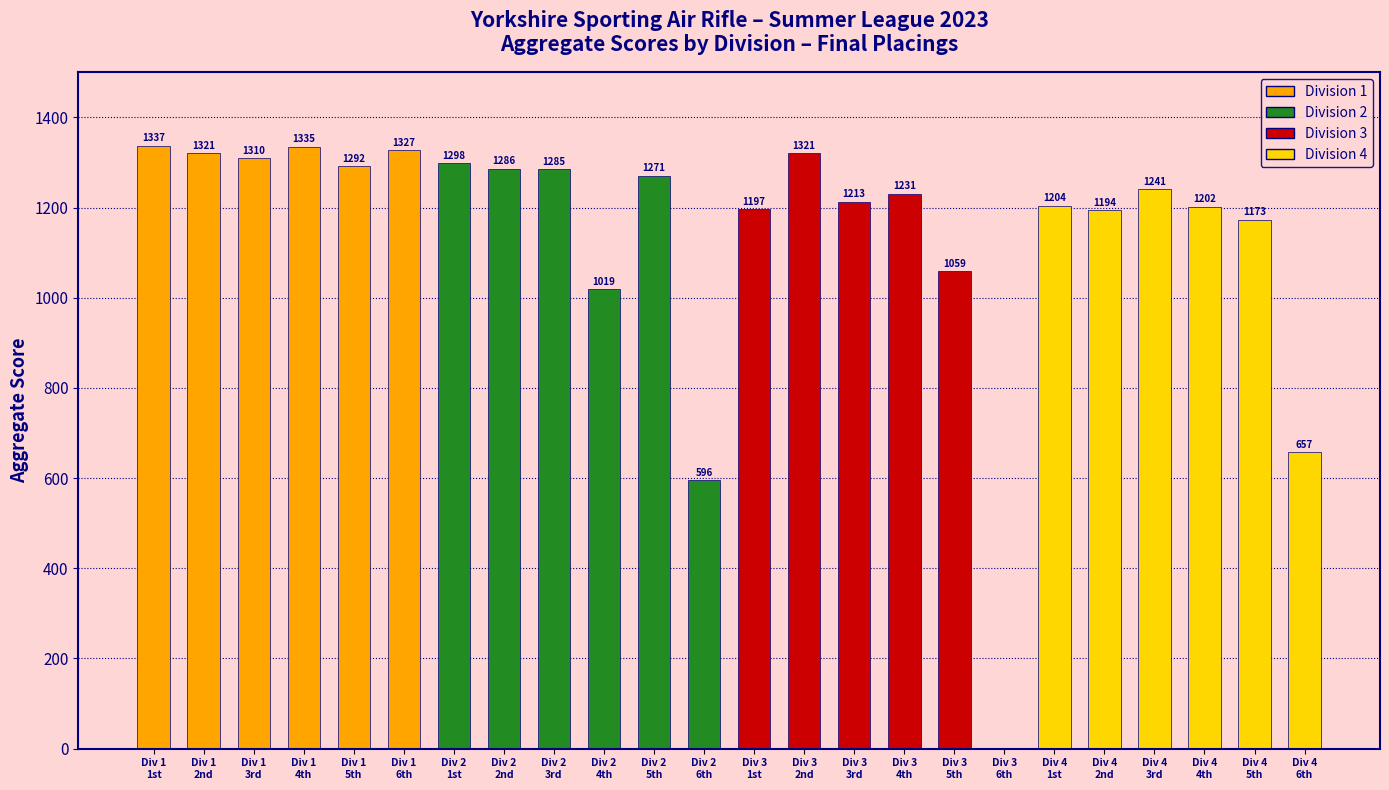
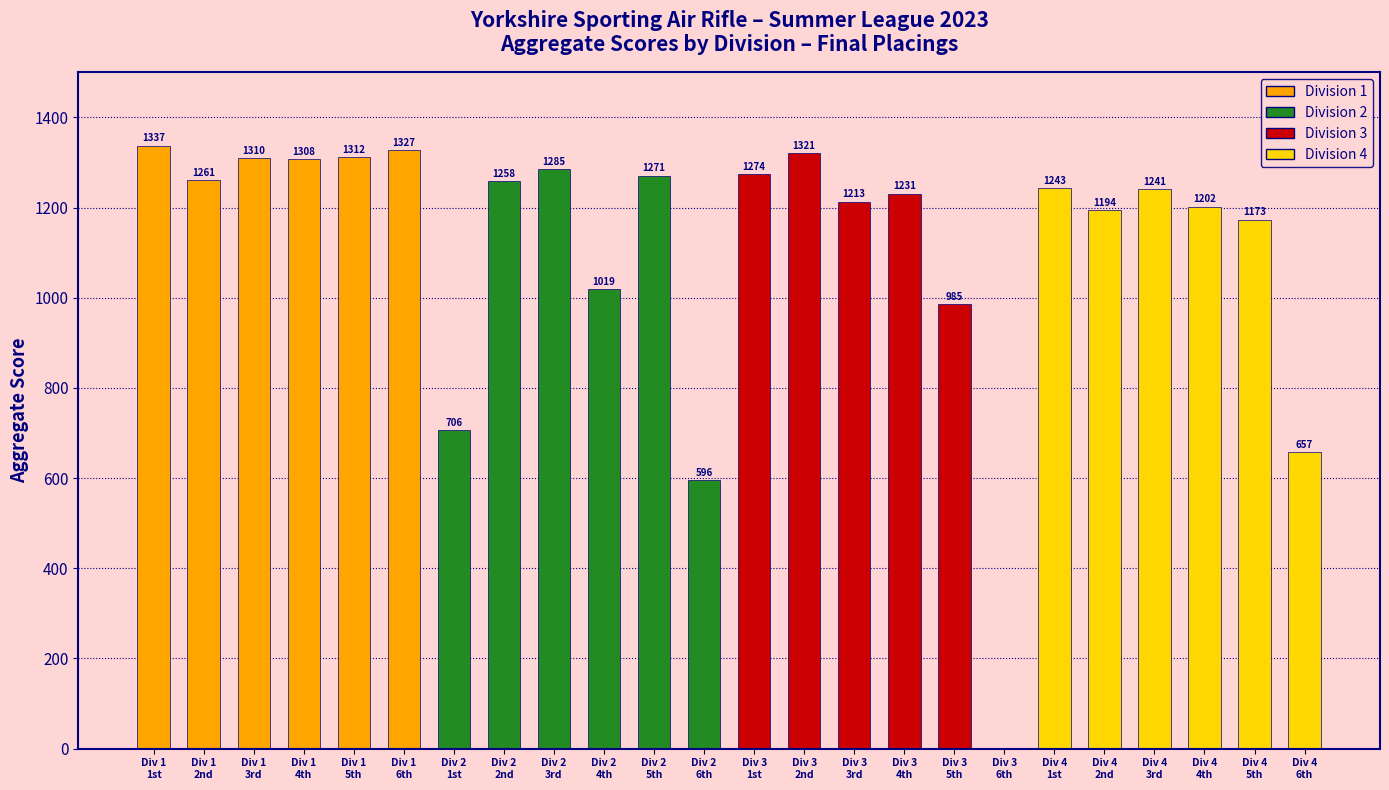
Div 1 2nd: 1321 -> 1261
Div 1 4th: 1335 -> 1308
Div 1 5th: 1292 -> 1312
Div 2 1st: 1298 -> 706
Div 2 2nd: 1286 -> 1258
Div 3 1st: 1197 -> 1274
Div 3 5th: 1059 -> 985
Div 4 1st: 1204 -> 1243
